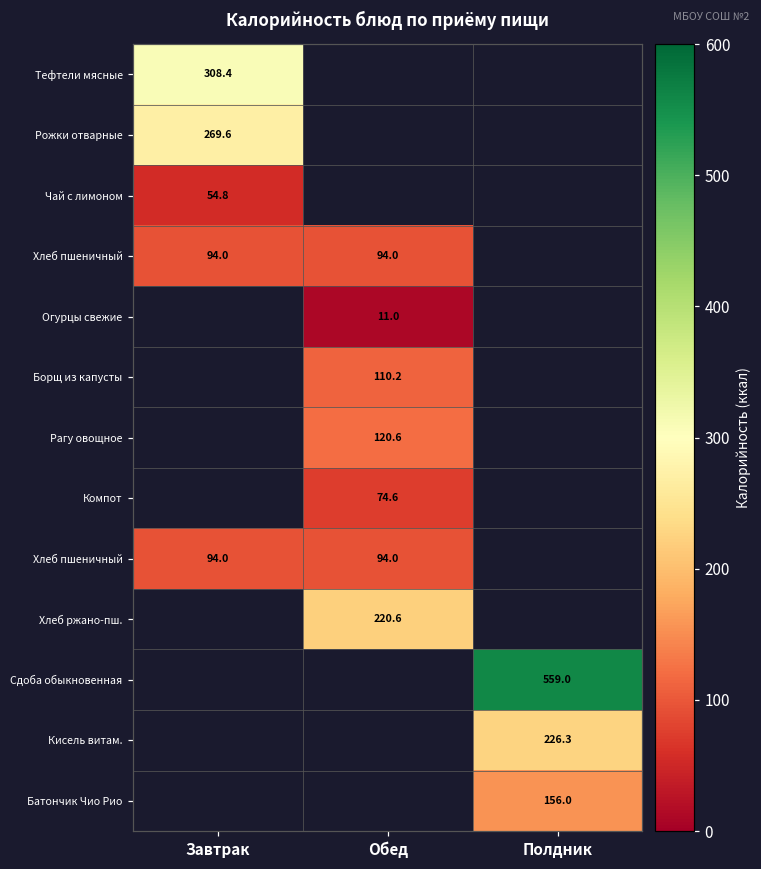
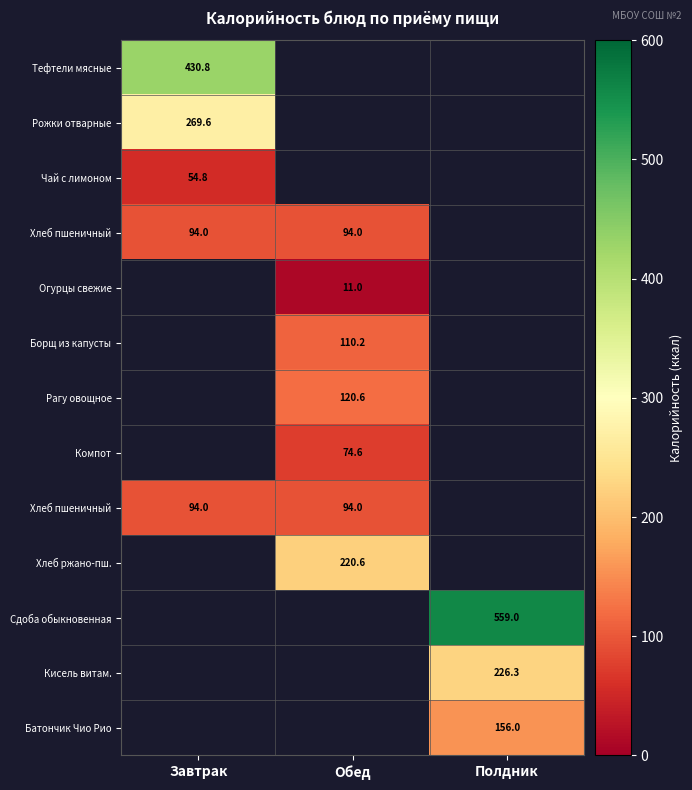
Тефтели мясные, Завтрак: 308.4 -> 430.8
